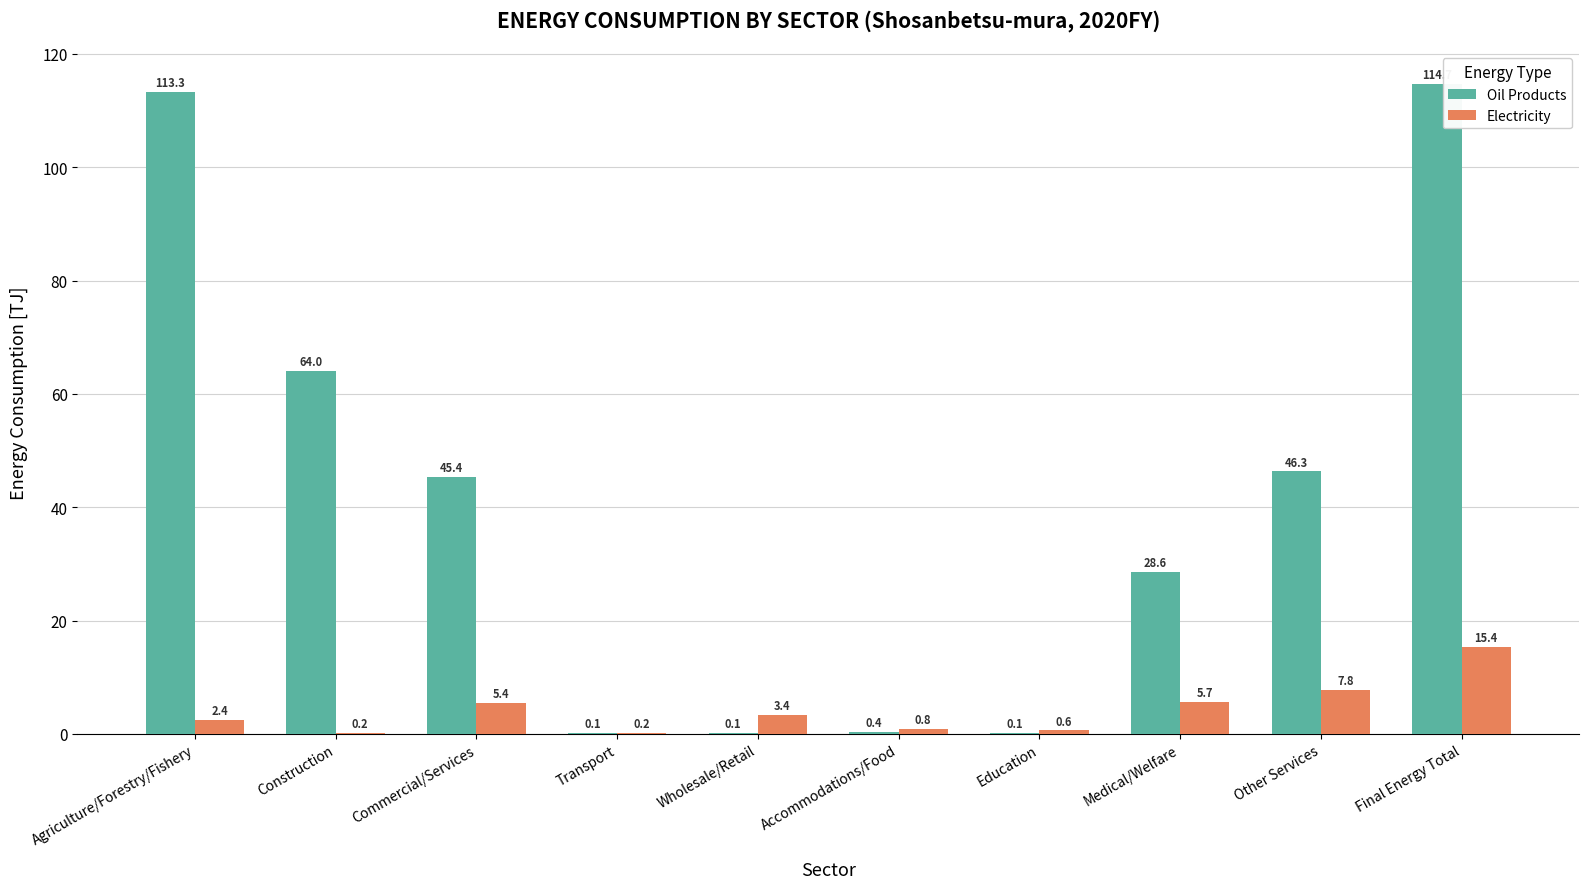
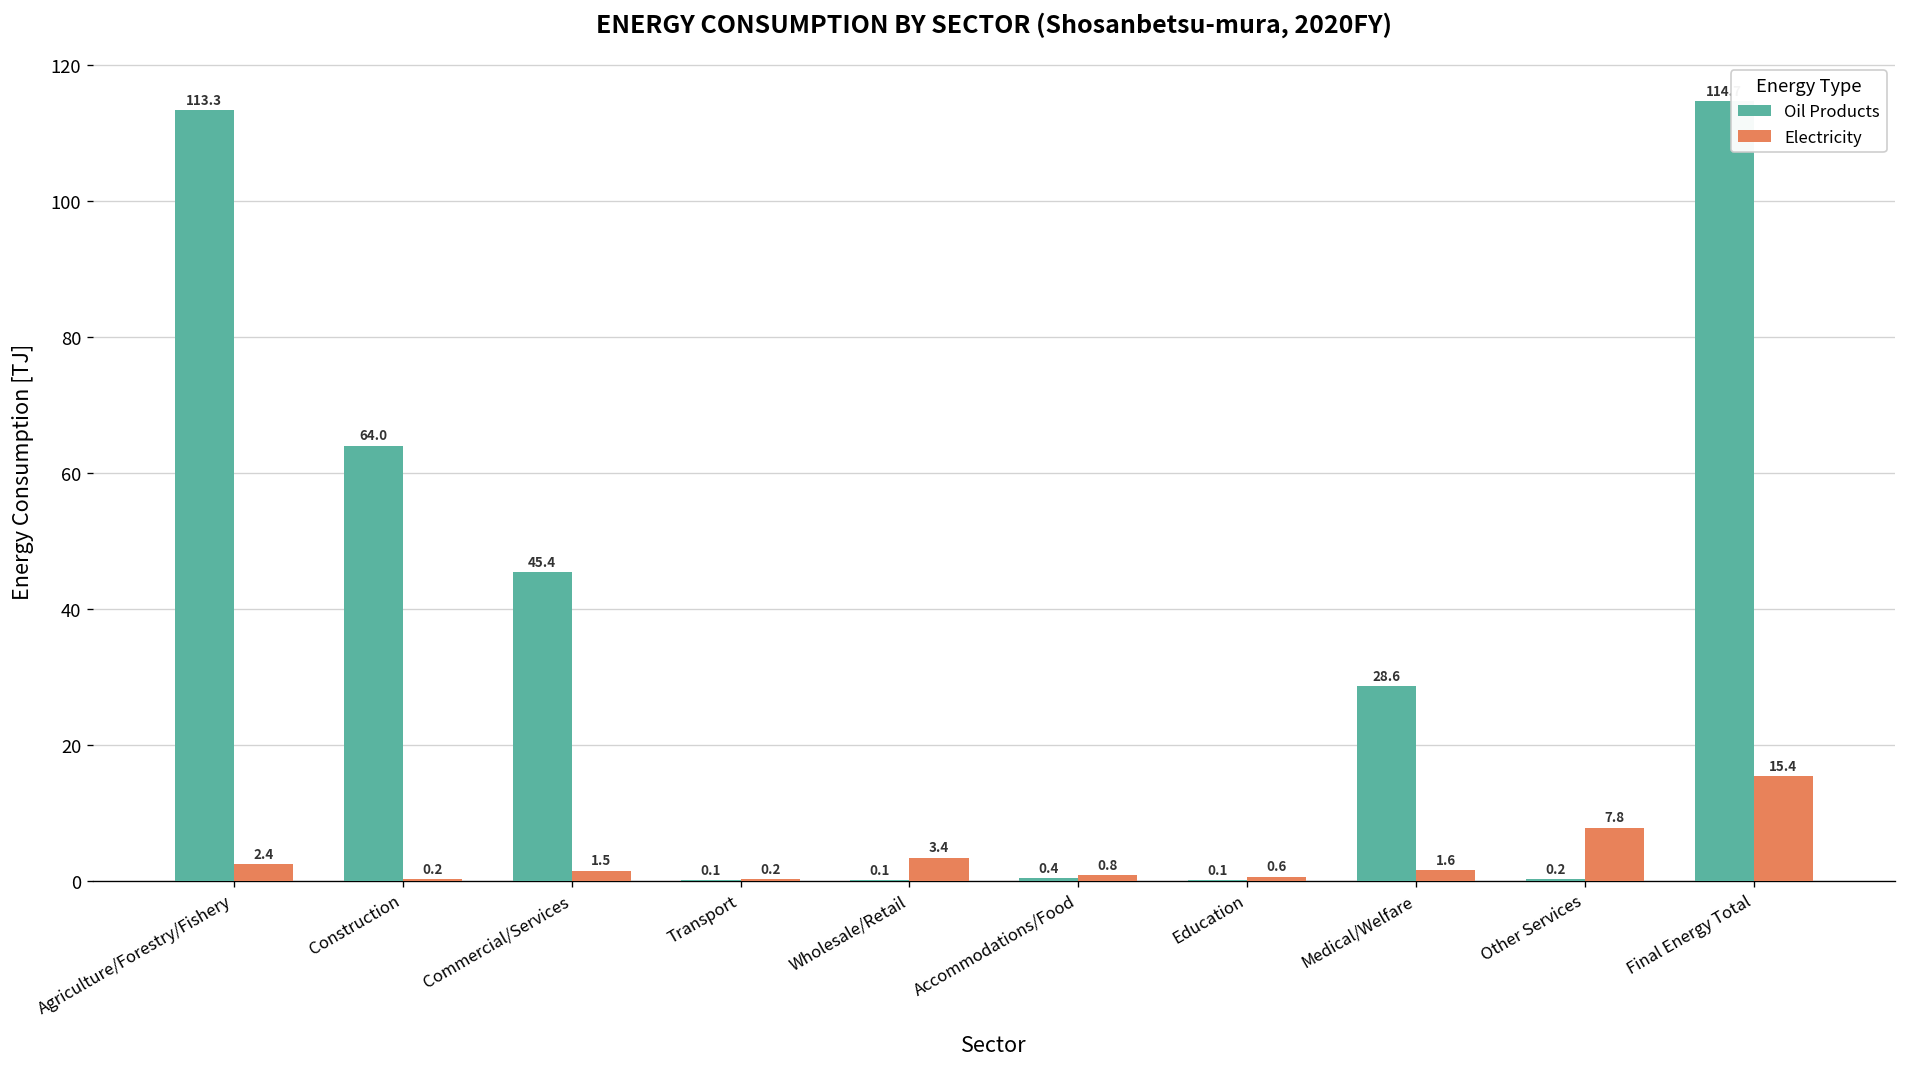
Electricity, Commercial/Services: 5.4 -> 1.5
Electricity, Medical/Welfare: 5.7 -> 1.6
Oil Products, Other Services: 46.3 -> 0.2
